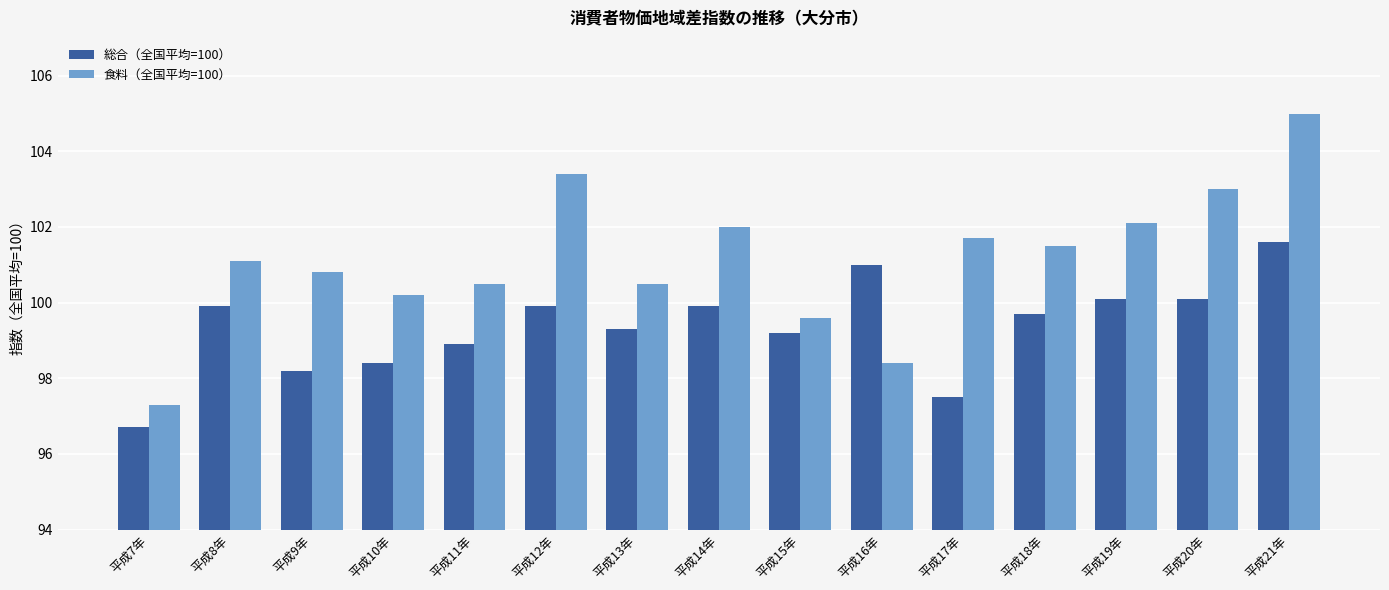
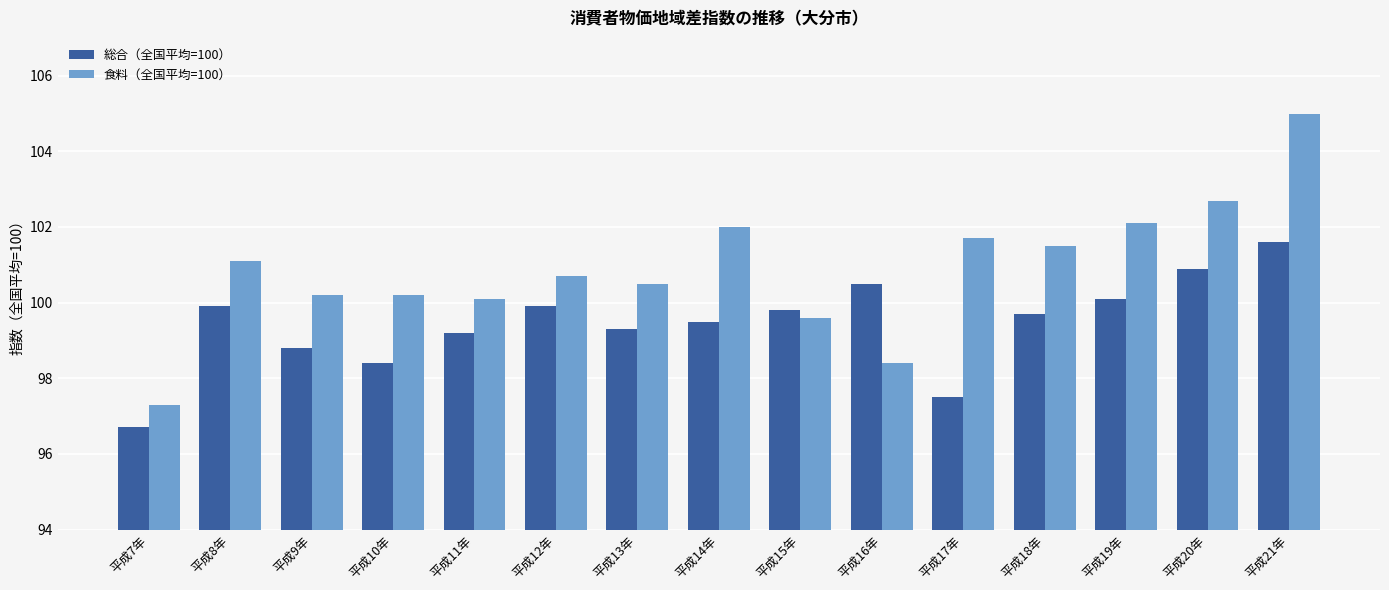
総合（全国平均=100）, 平成9年: 98.2 -> 98.8
食料（全国平均=100）, 平成9年: 100.8 -> 100.2
総合（全国平均=100）, 平成11年: 98.9 -> 99.2
食料（全国平均=100）, 平成11年: 100.5 -> 100.1
食料（全国平均=100）, 平成12年: 103.4 -> 100.7
総合（全国平均=100）, 平成14年: 99.9 -> 99.5
総合（全国平均=100）, 平成15年: 99.2 -> 99.8
総合（全国平均=100）, 平成16年: 101.0 -> 100.5
総合（全国平均=100）, 平成20年: 100.1 -> 100.9
食料（全国平均=100）, 平成20年: 103.0 -> 102.7
